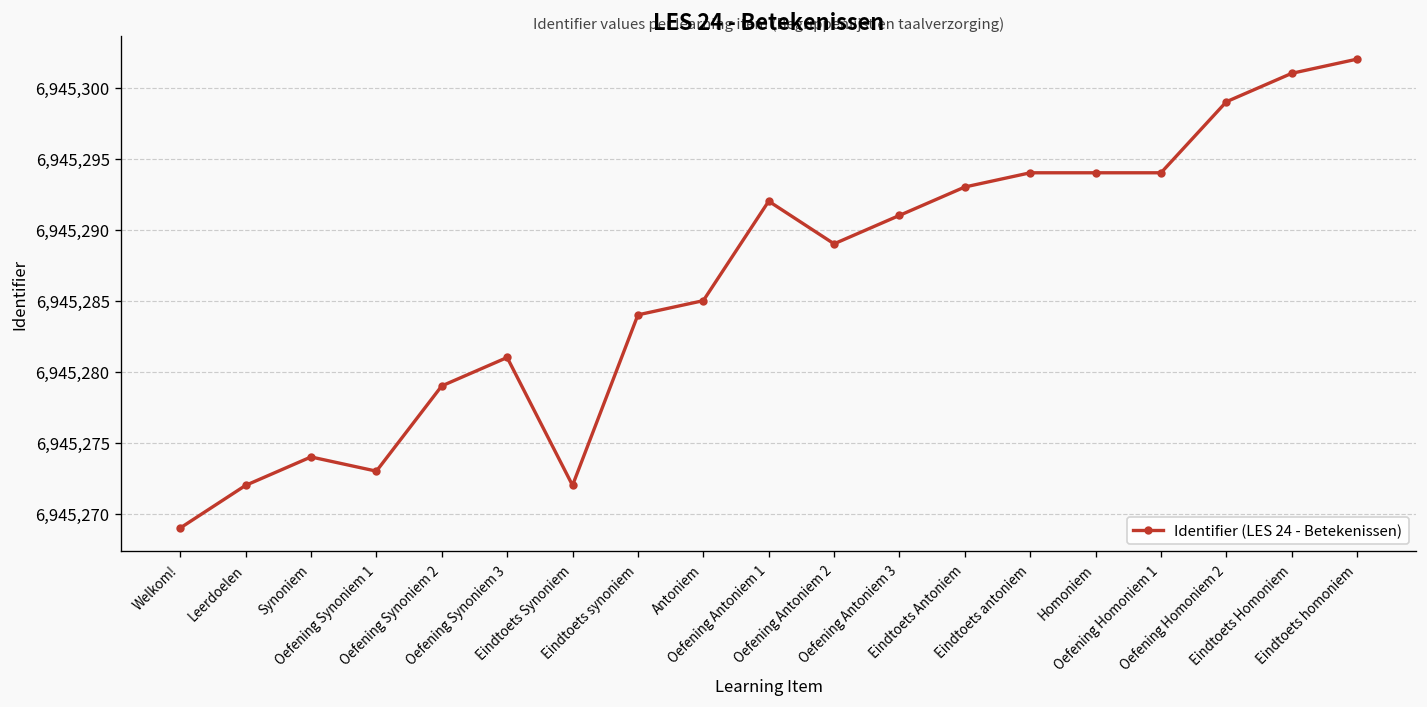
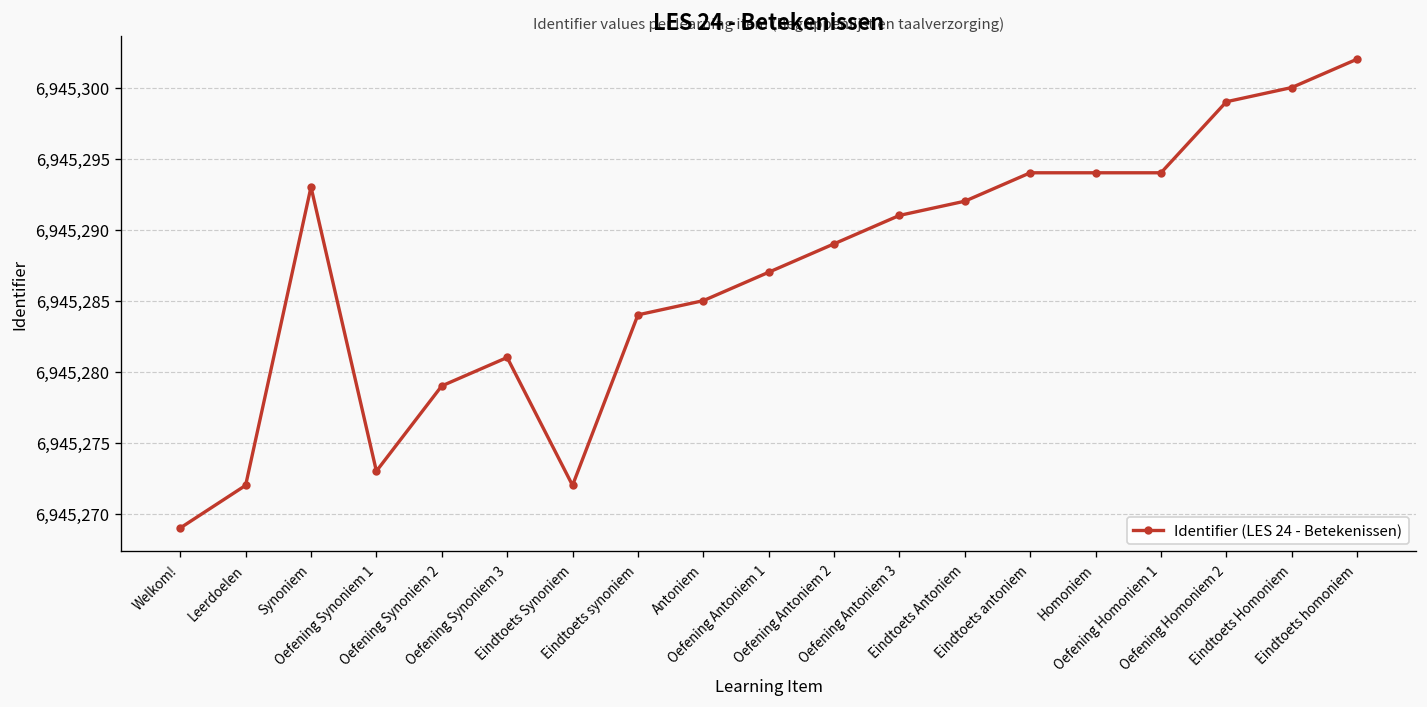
Synoniem: 6,945,274 -> 6,945,293
Oefening Antoniem 1: 6,945,292 -> 6,945,287
Eindtoets Antoniem: 6,945,293 -> 6,945,292
Eindtoets Homoniem: 6,945,301 -> 6,945,300
